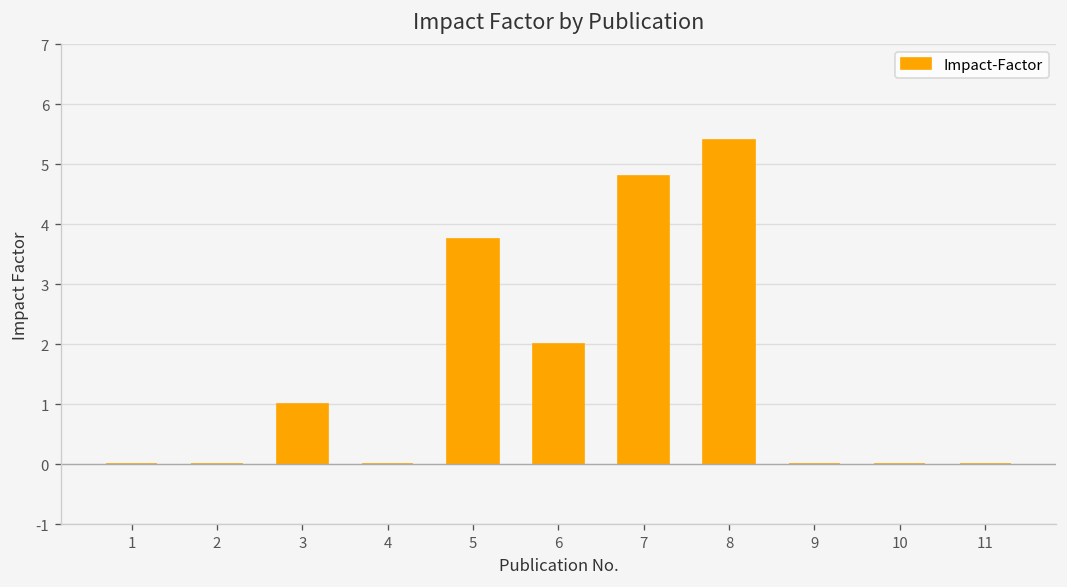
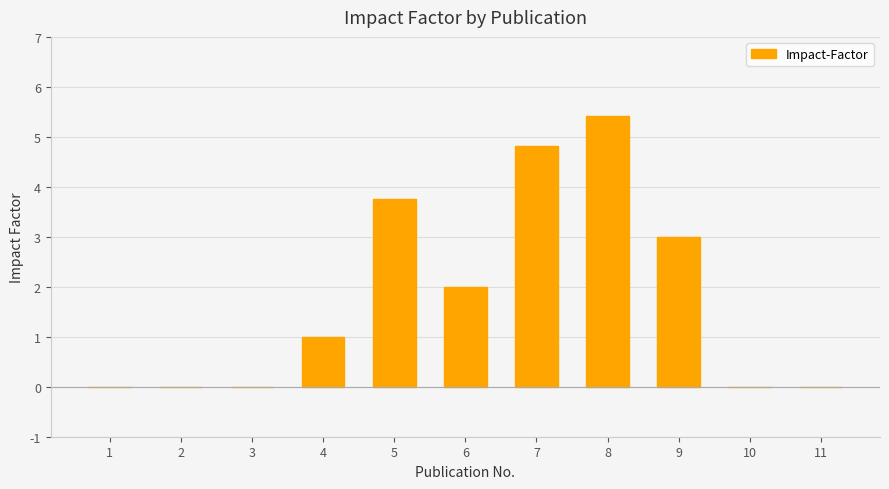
3: 1 -> 0
4: 0 -> 1
9: 0 -> 3
